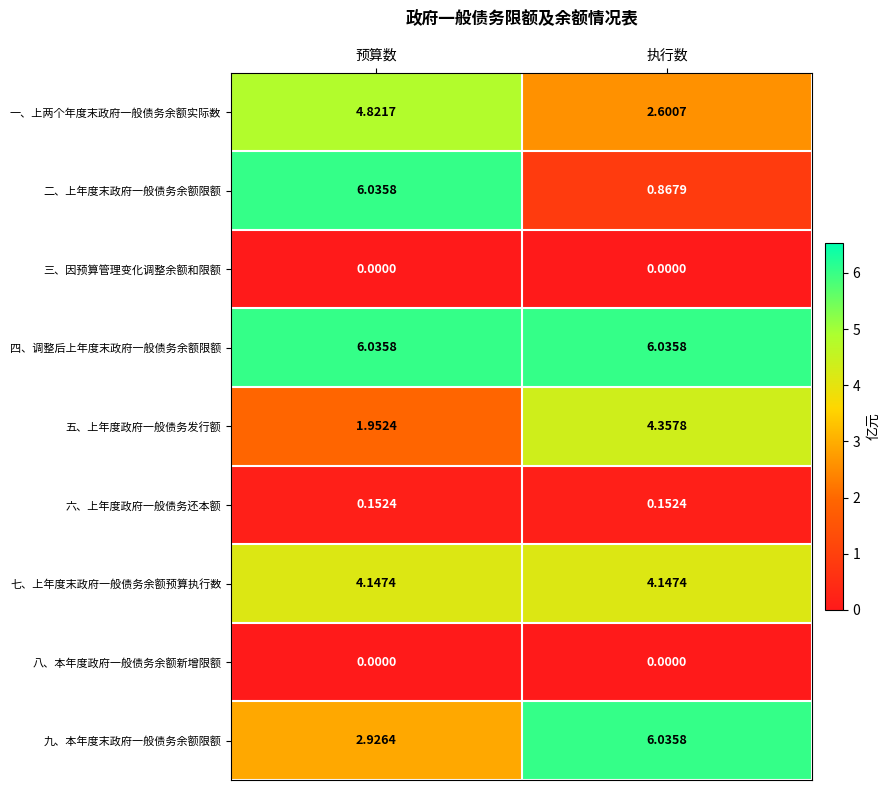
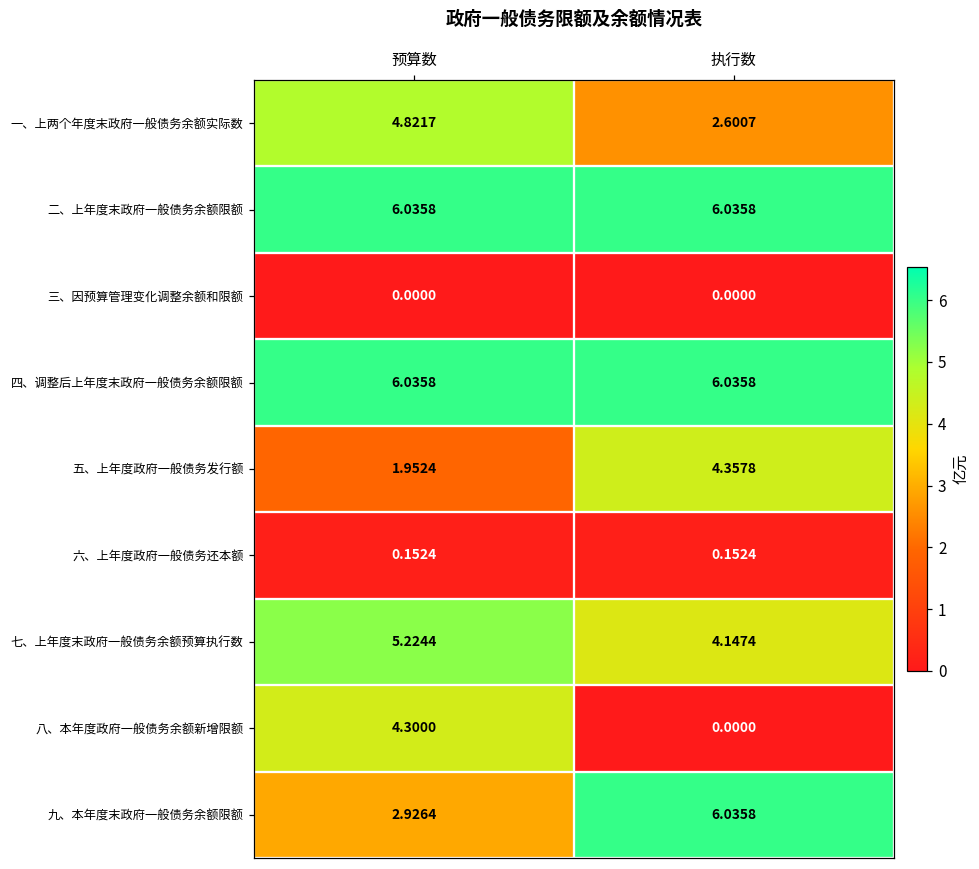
二、上年度末政府一般债务余额限额, 执行数: 0.8679 -> 6.0358
七、上年度末政府一般债务余额预算执行数, 预算数: 4.1474 -> 5.2244
八、本年度政府一般债务余额新增限额, 预算数: 0.0000 -> 4.3000
